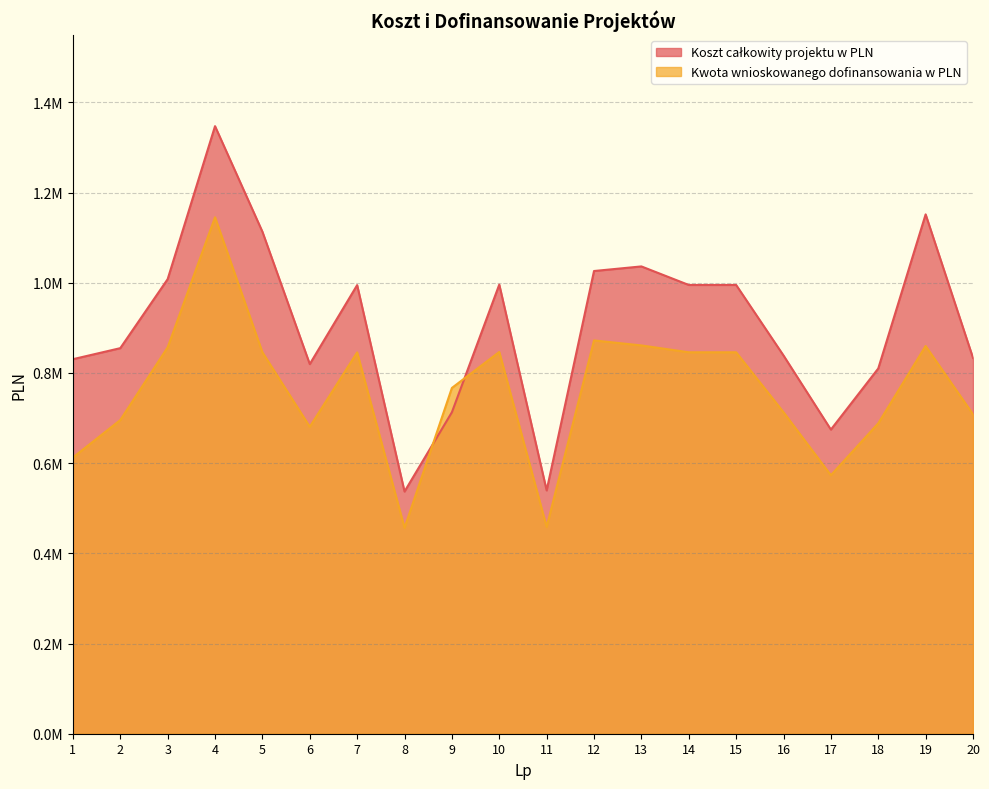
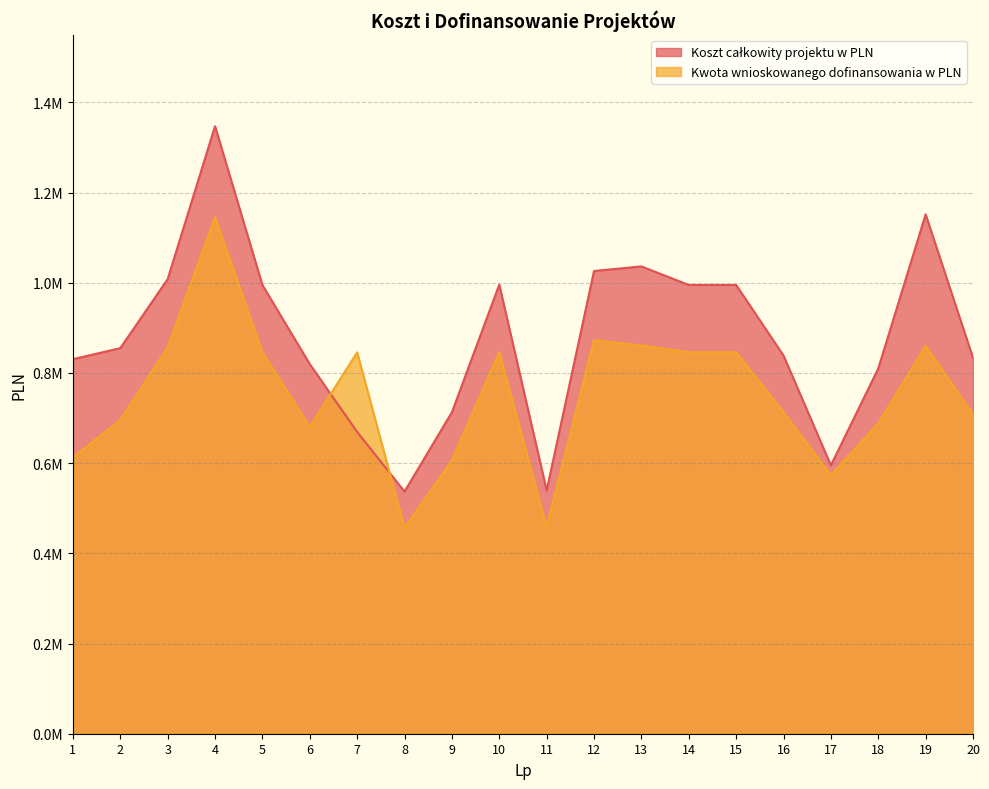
Koszt całkowity projektu w PLN, 5: 1110000 -> 1000000
Koszt całkowity projektu w PLN, 7: 990000 -> 670000
Kwota wnioskowanego dofinansowania w PLN, 9: 770000 -> 610000
Koszt całkowity projektu w PLN, 17: 670000 -> 600000
